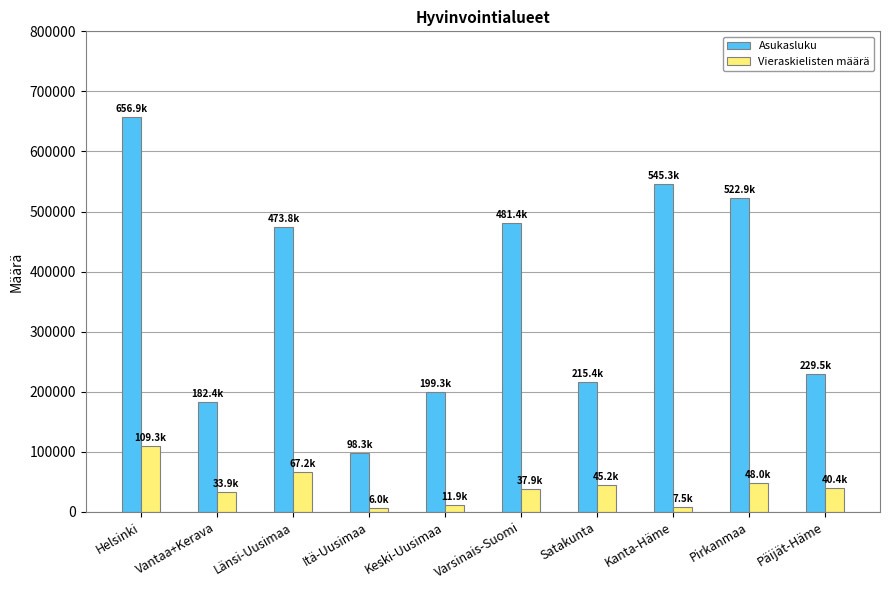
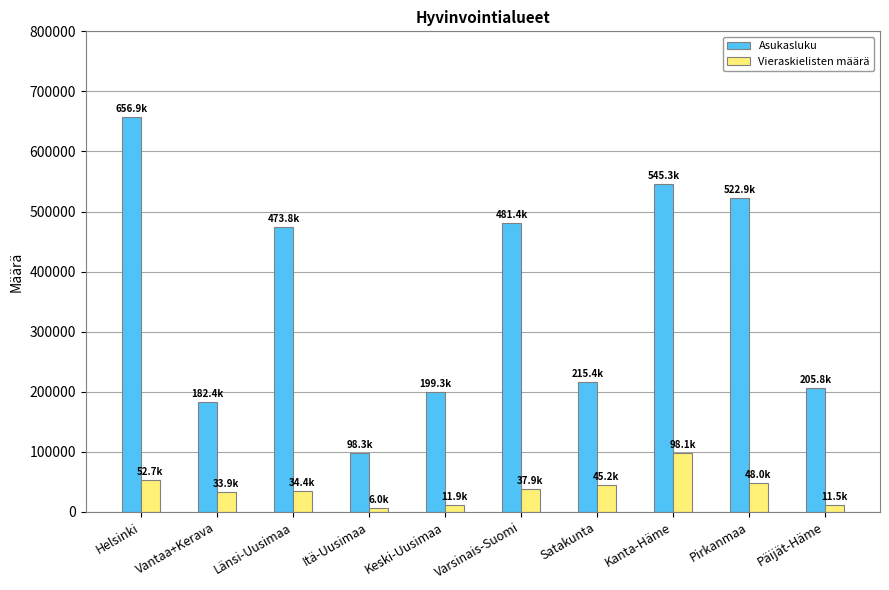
Vieraskielisten määrä, Helsinki: 109.3k -> 52.7k
Vieraskielisten määrä, Länsi-Uusimaa: 67.2k -> 34.4k
Vieraskielisten määrä, Kanta-Häme: 7.5k -> 98.1k
Asukasluku, Päijät-Häme: 229.5k -> 205.8k
Vieraskielisten määrä, Päijät-Häme: 40.4k -> 11.5k
